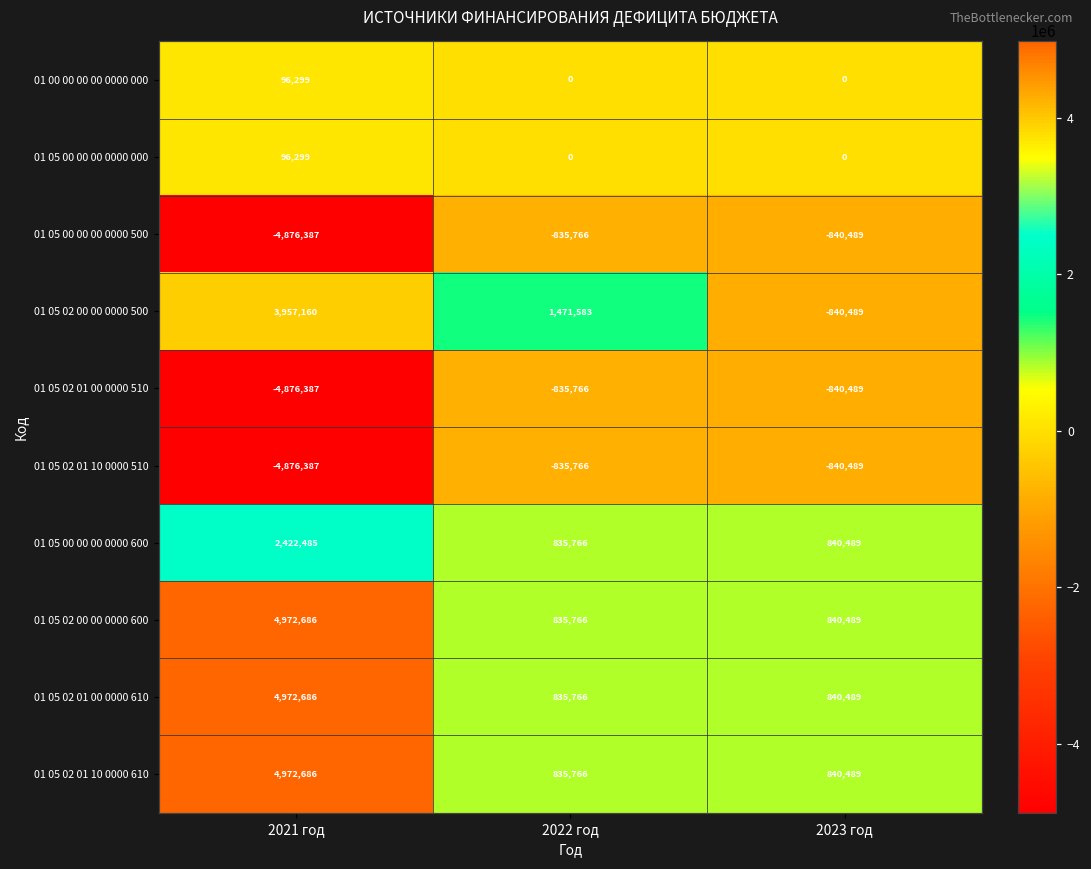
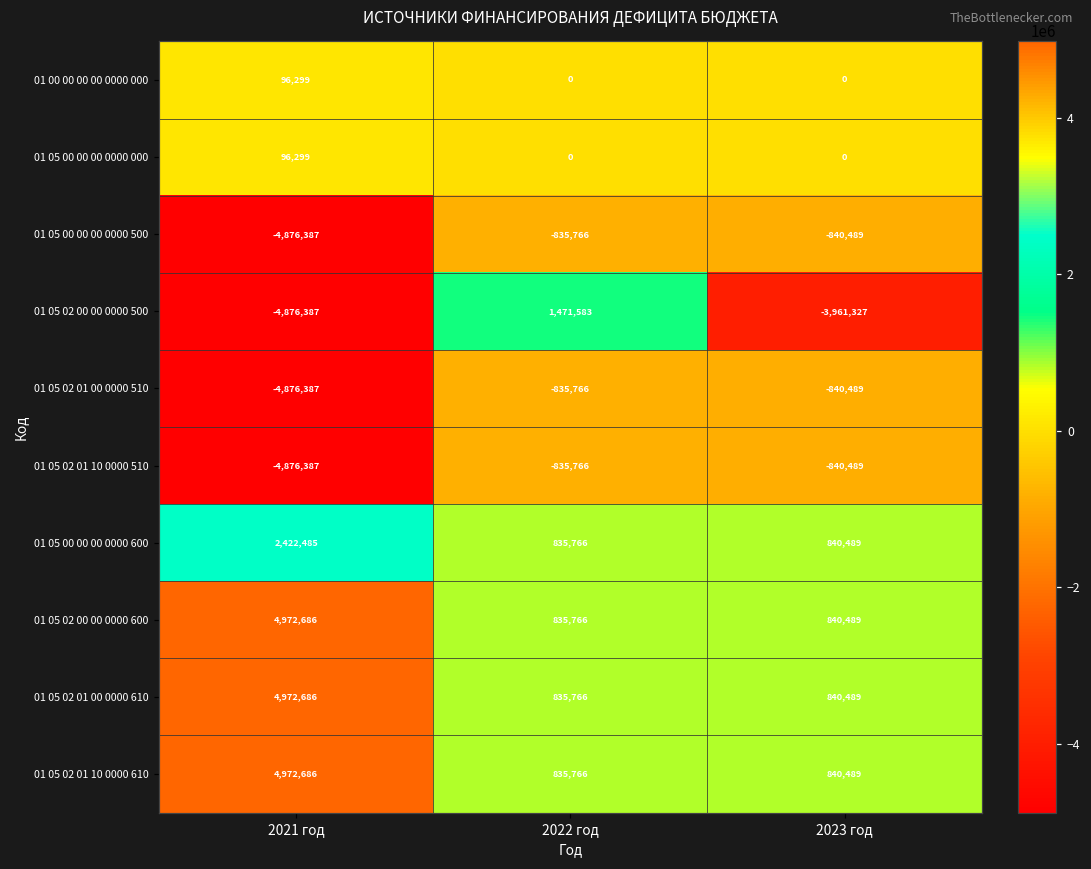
01 05 02 00 00 0000 500, 2021 год: 3,957,160 -> -4,876,387
01 05 02 00 00 0000 500, 2023 год: -840,489 -> -3,961,327
